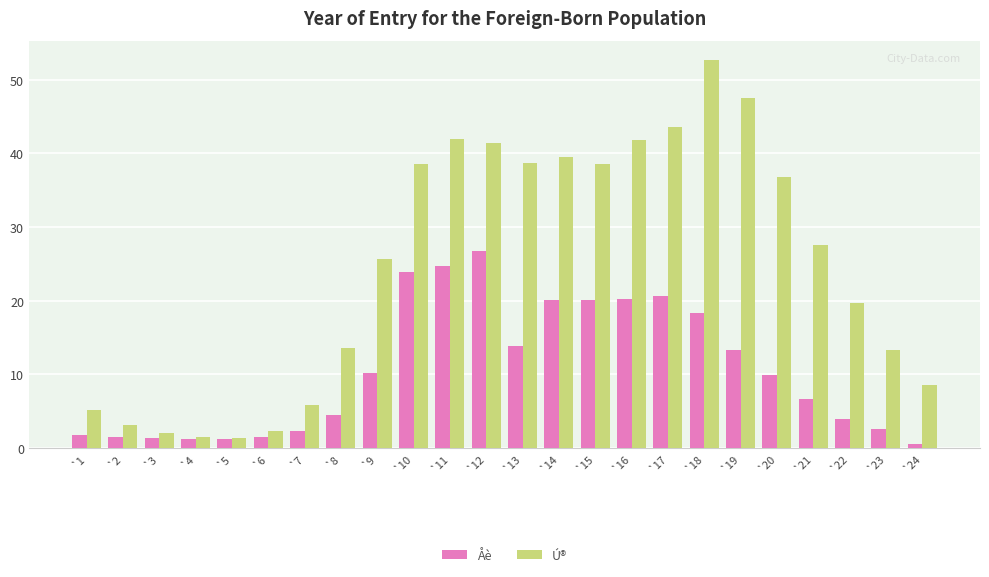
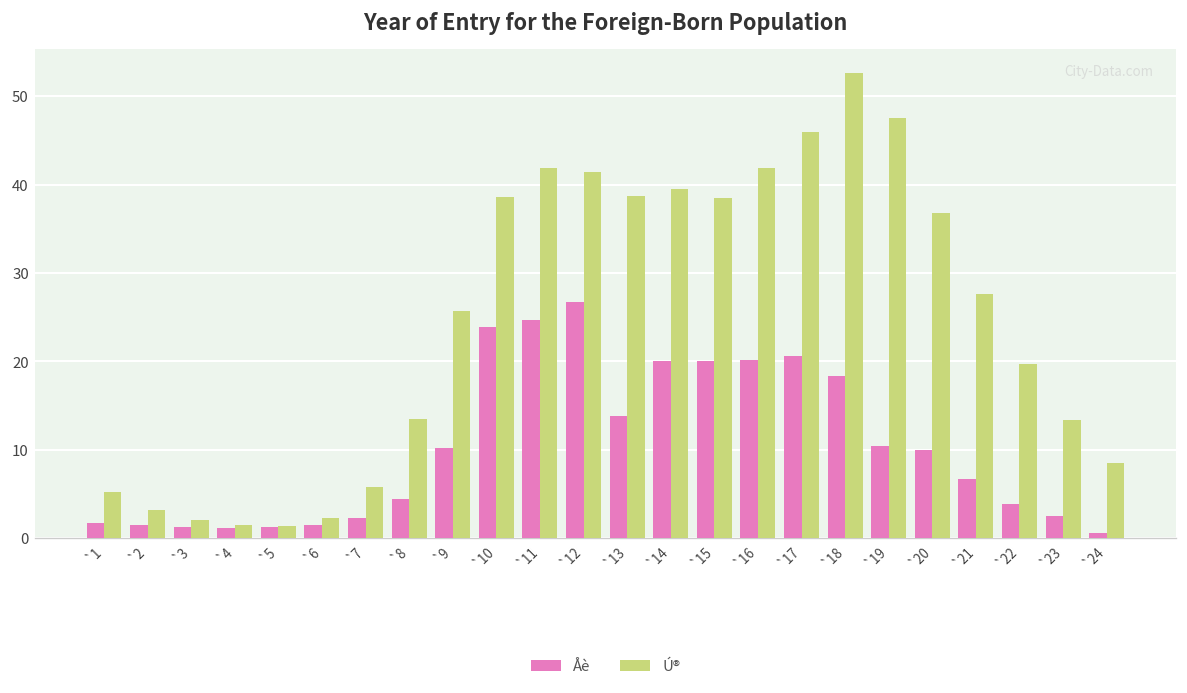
Ú®, `17: 44 -> 46
Åè, `19: 13 -> 10
